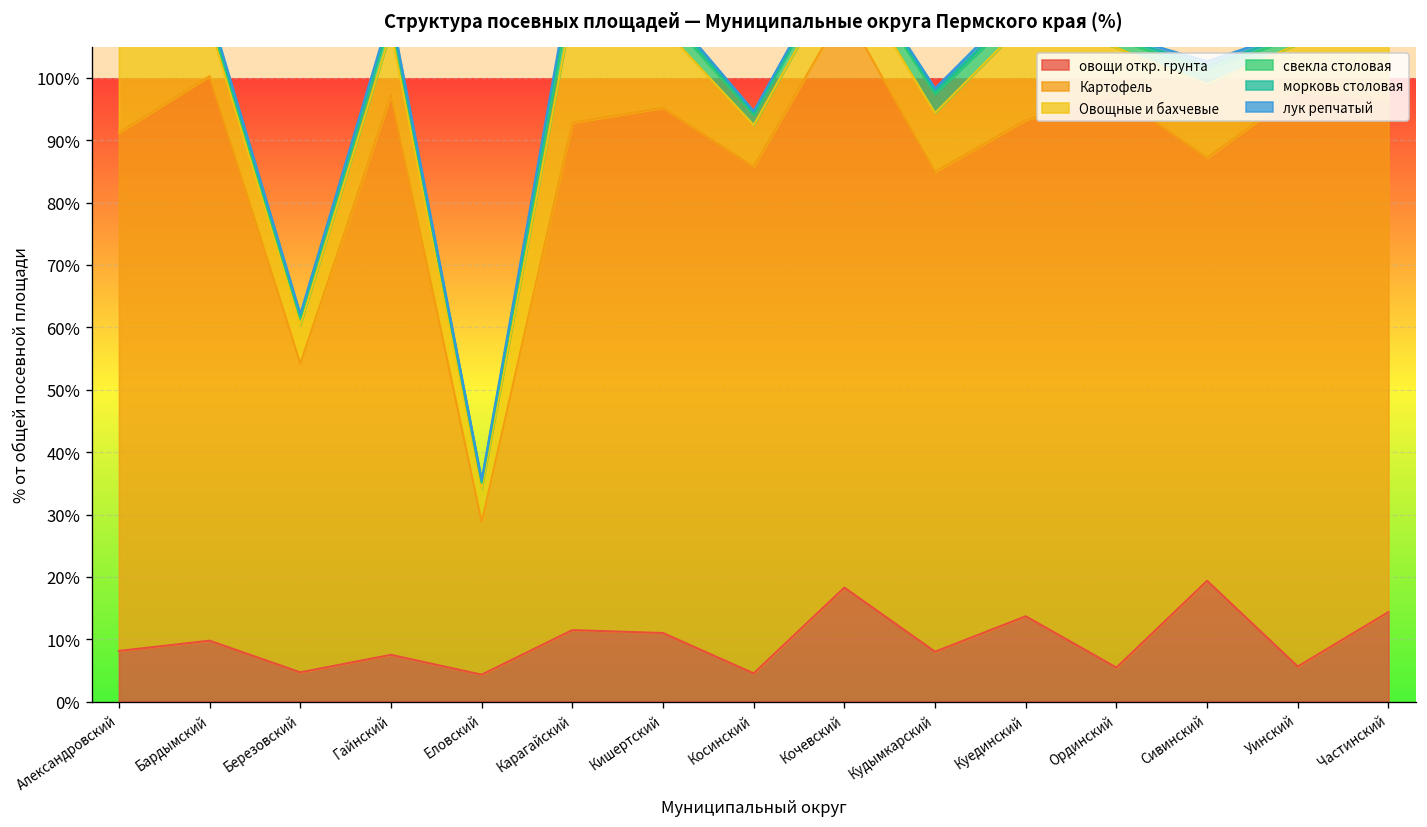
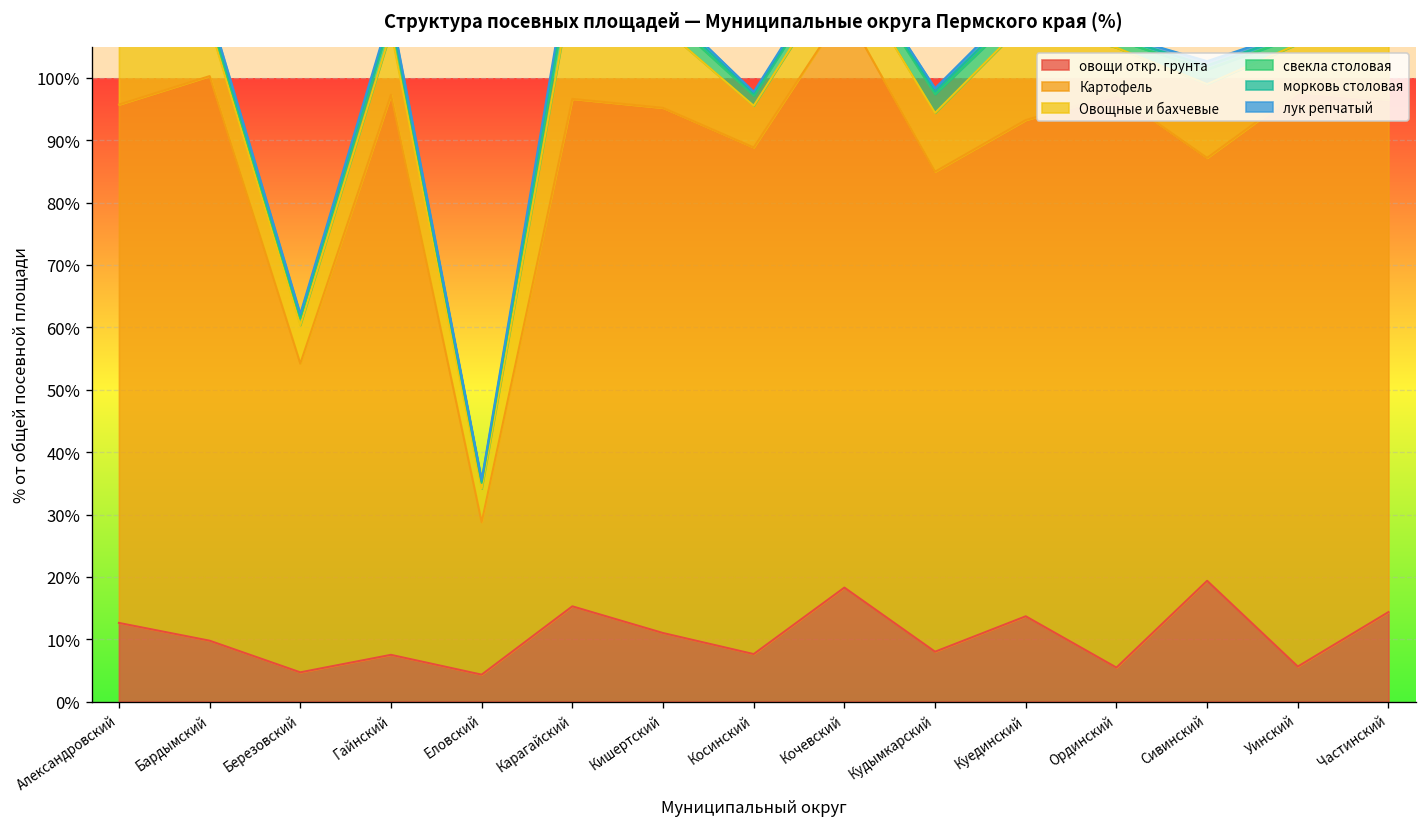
овощи откр. грунта, Александровский: 8% -> 13%
овощи откр. грунта, Карагайский: 11% -> 15%
овощи откр. грунта, Косинский: 5% -> 8%
